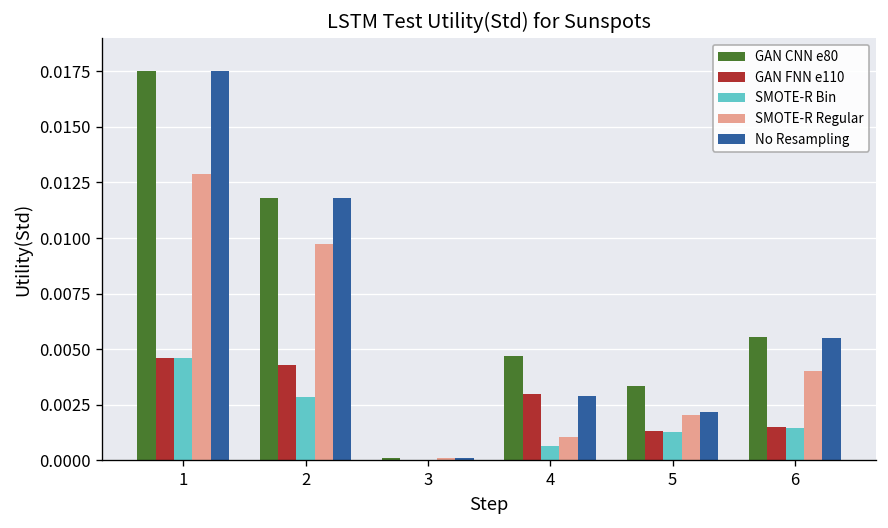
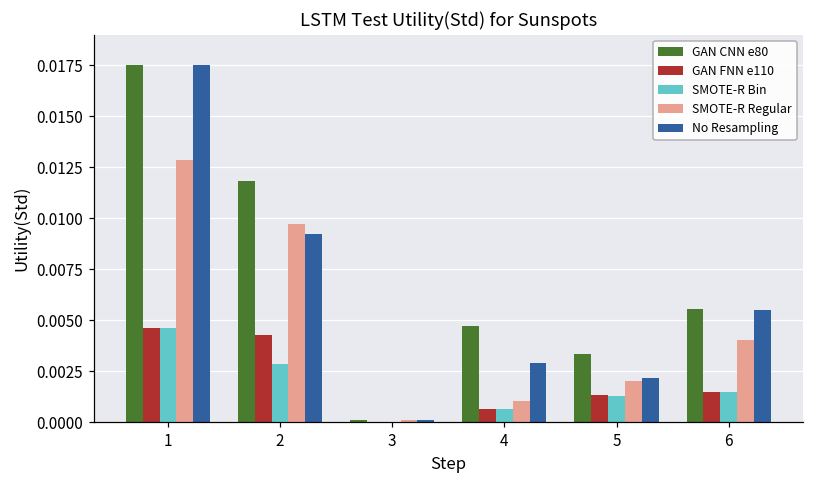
No Resampling, 2: 0.0118 -> 0.0092
GAN FNN e110, 4: 0.0030 -> 0.0006
